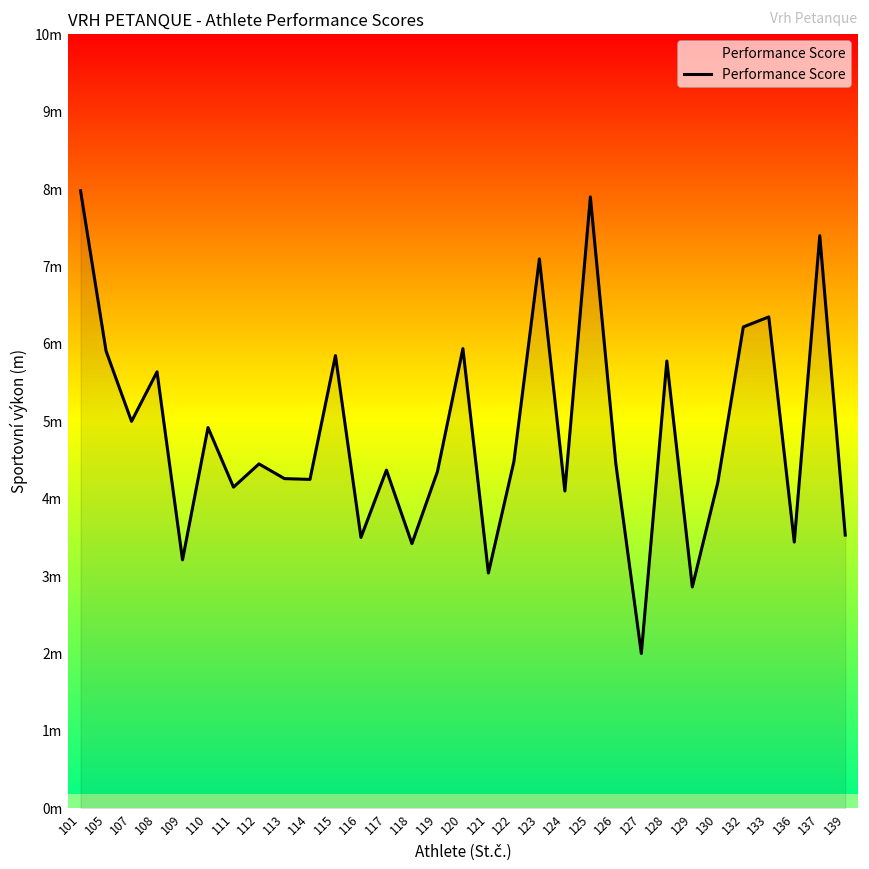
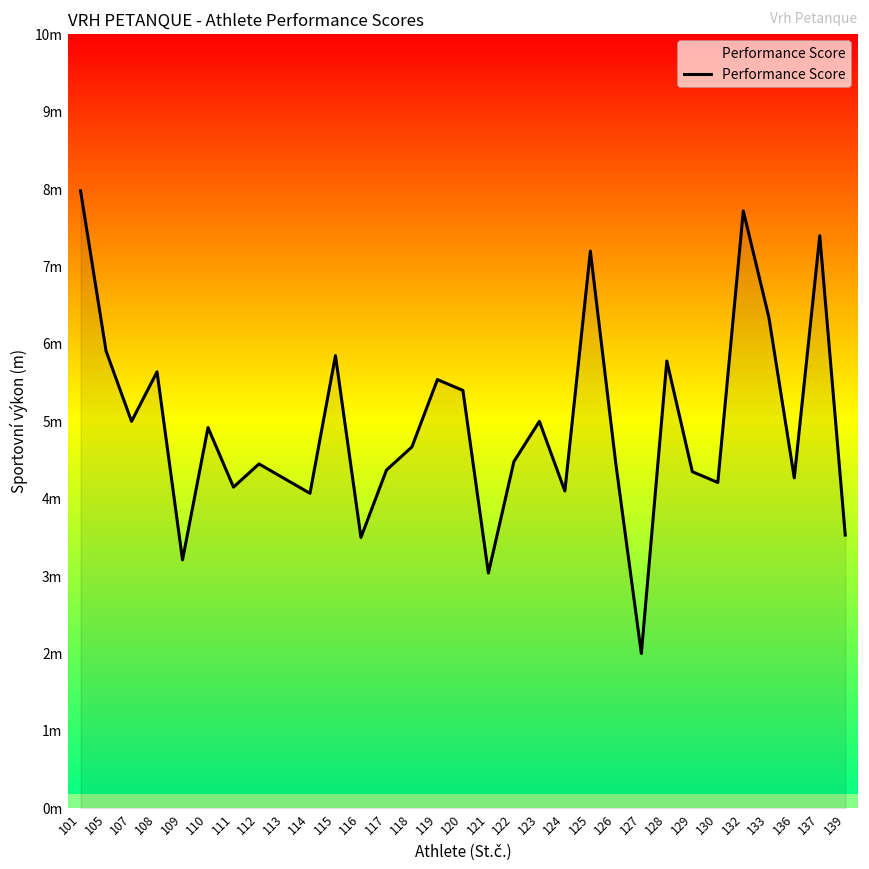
114: 4.3m -> 4.1m
118: 3.4m -> 4.7m
119: 4.4m -> 5.5m
120: 5.9m -> 5.4m
123: 7.1m -> 5.0m
125: 7.9m -> 7.2m
129: 2.9m -> 4.4m
132: 6.2m -> 7.7m
136: 3.4m -> 4.3m
